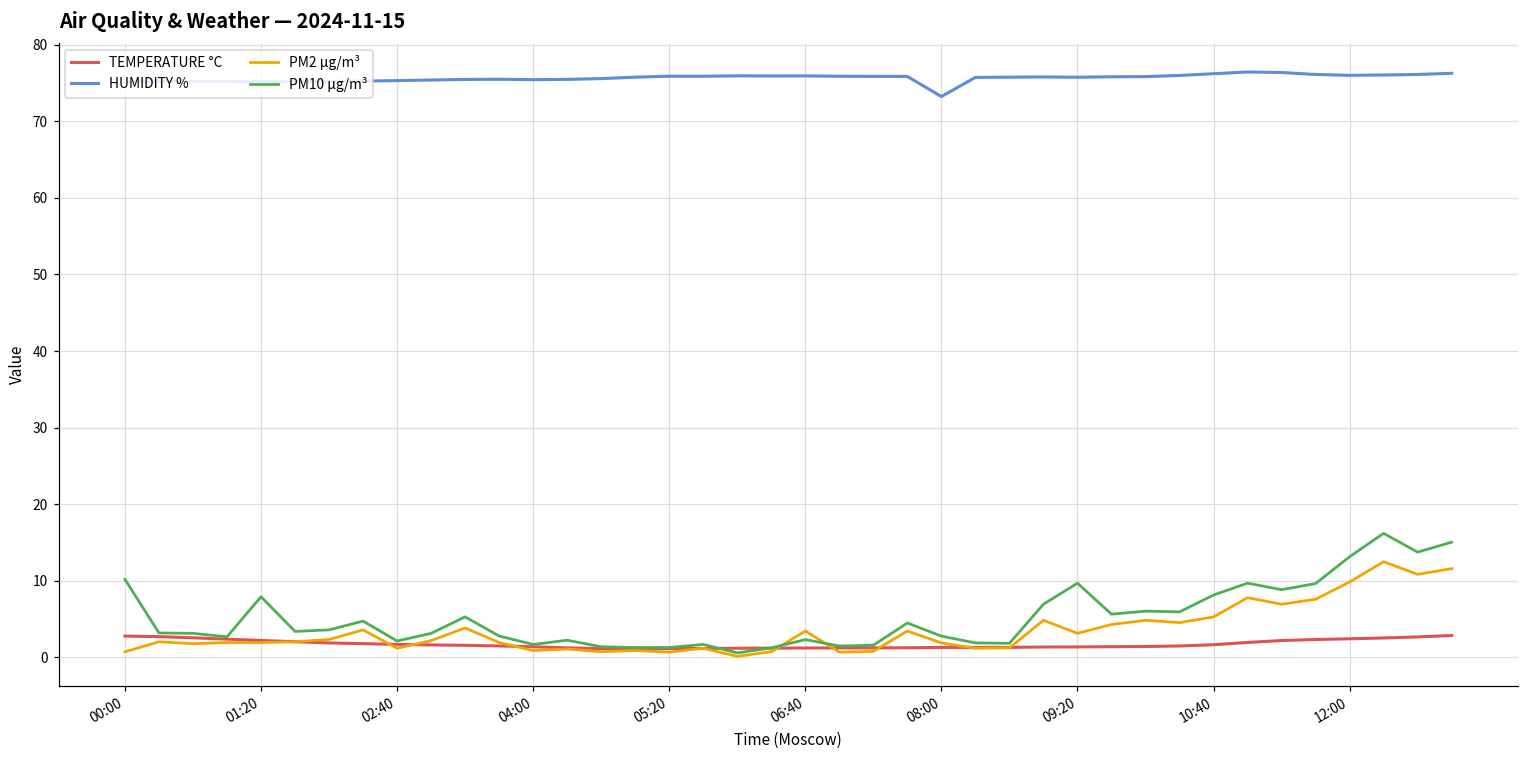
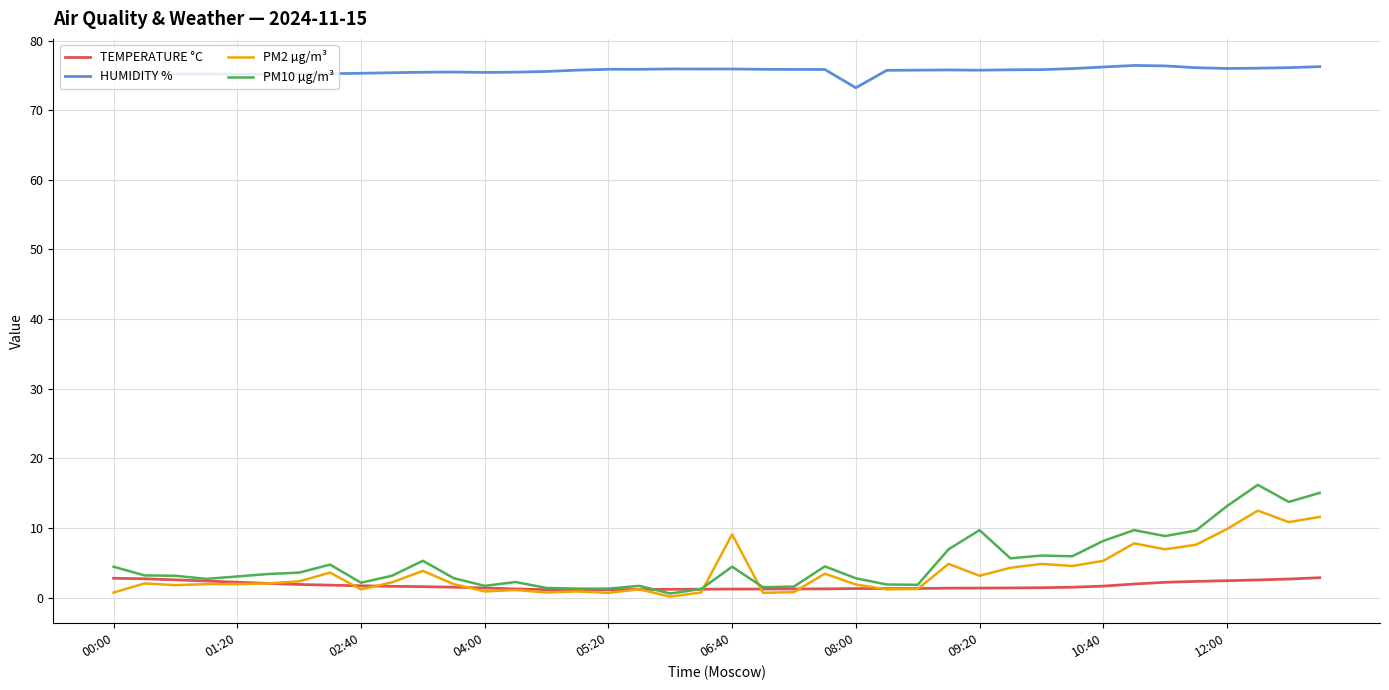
PM10 µg/m³, 00:00: 10 -> 4
PM10 µg/m³, 01:20: 8 -> 3
PM2 µg/m³, 06:40: 3 -> 9
PM10 µg/m³, 06:40: 2 -> 4
